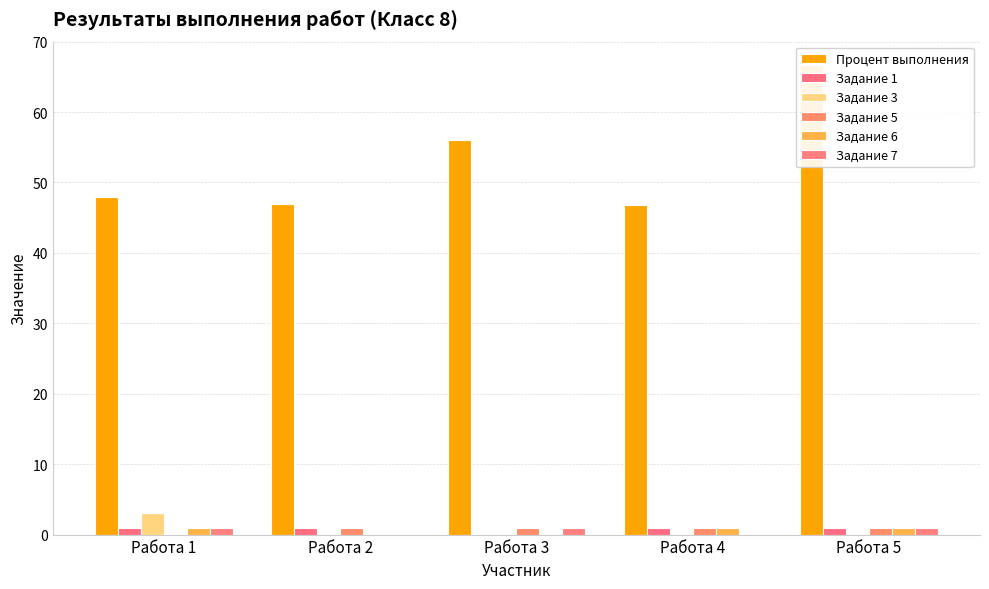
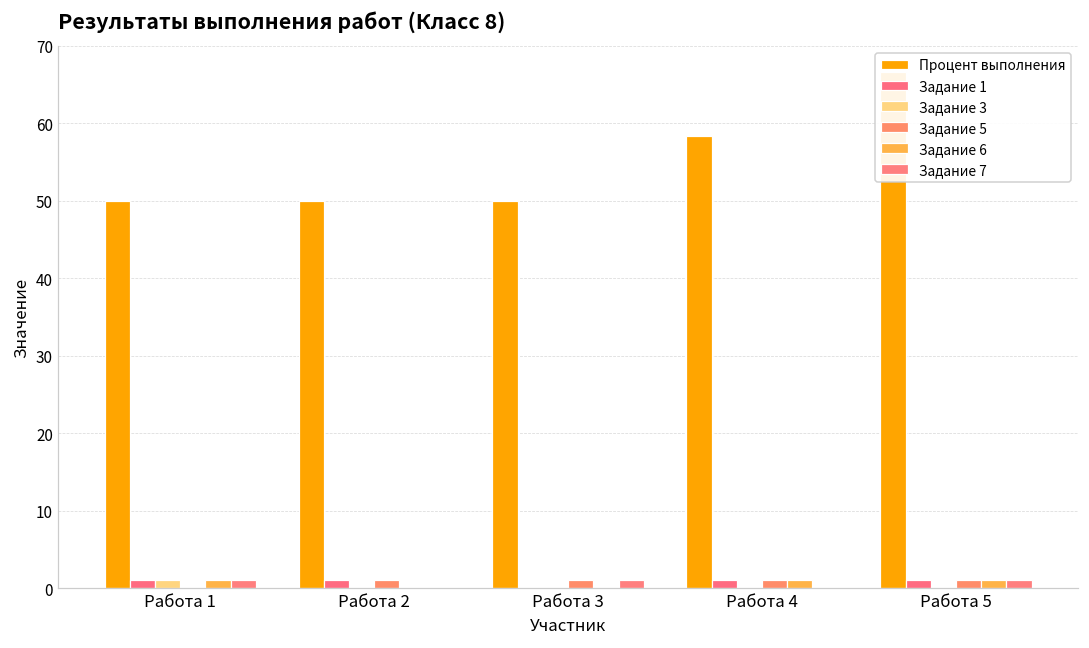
Процент выполнения, Работа 1: 48 -> 50
Задание 3, Работа 1: 3 -> 1
Процент выполнения, Работа 2: 47 -> 50
Процент выполнения, Работа 3: 56 -> 50
Процент выполнения, Работа 4: 47 -> 58
